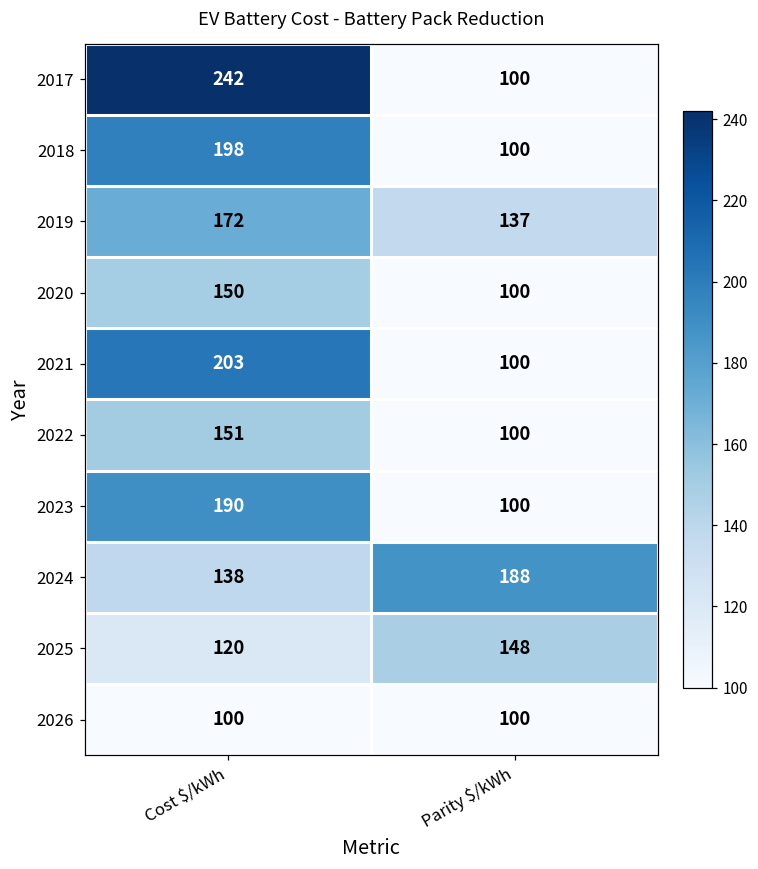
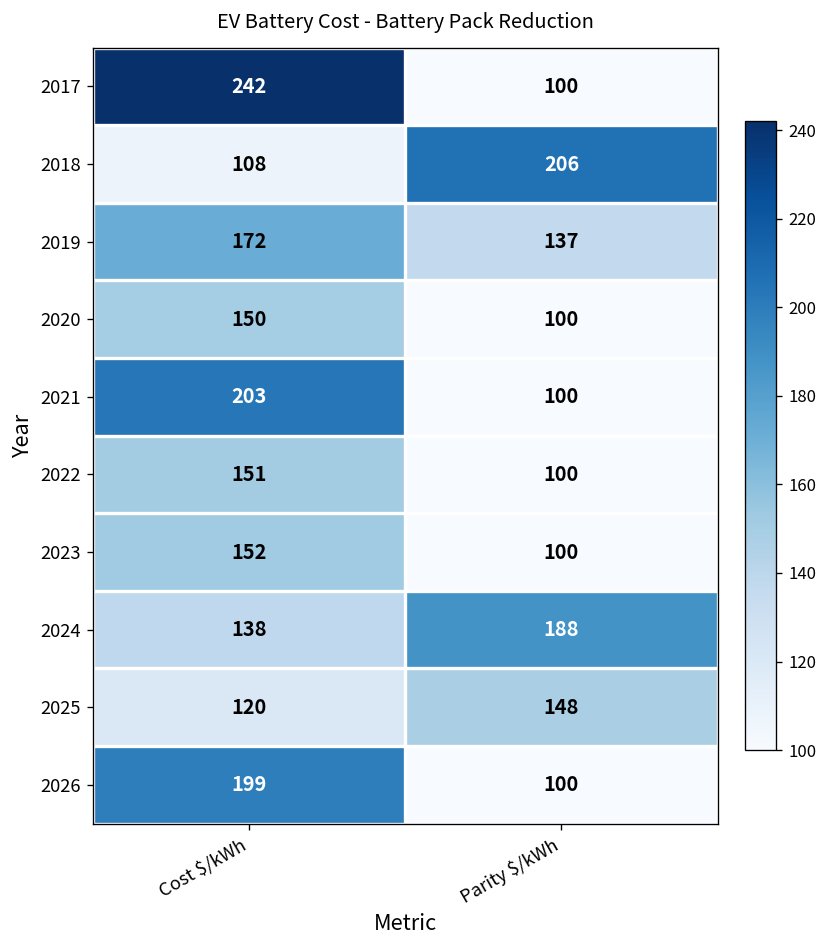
2018, Cost $/kWh: 198 -> 108
2018, Parity $/kWh: 100 -> 206
2023, Cost $/kWh: 190 -> 152
2026, Cost $/kWh: 100 -> 199
